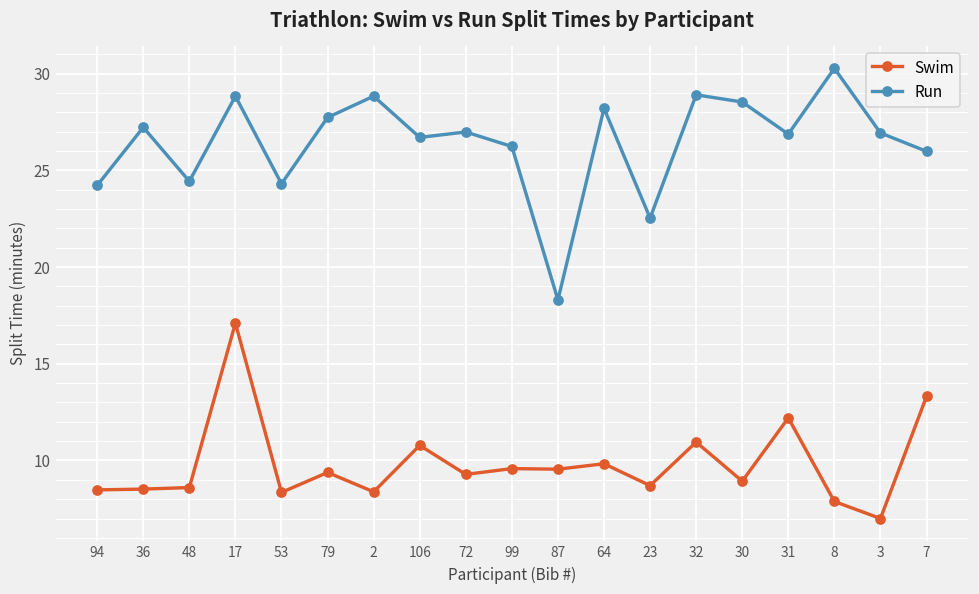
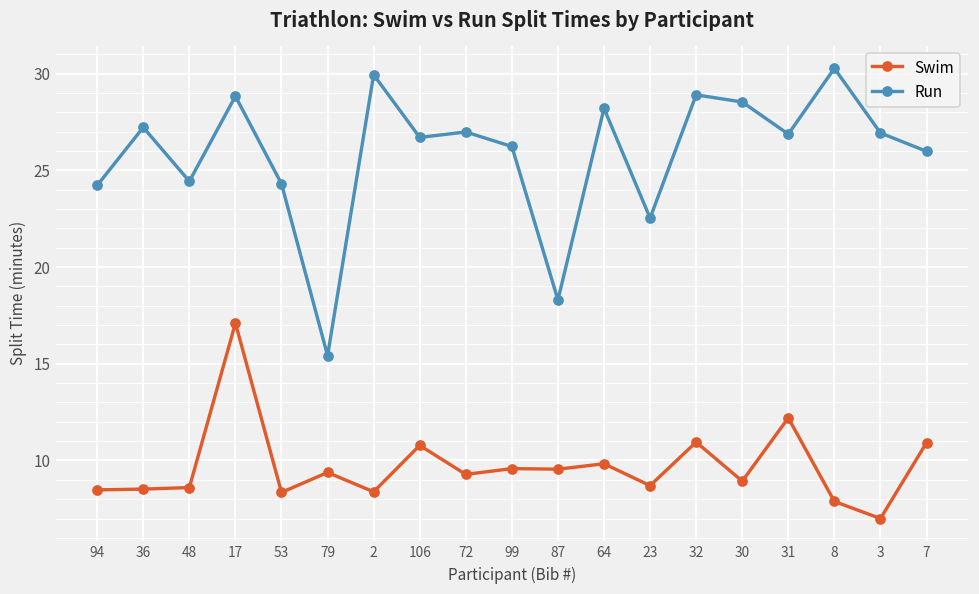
Run, 79: 27.7 -> 15.4
Run, 2: 28.8 -> 29.9
Swim, 7: 13.3 -> 10.9
